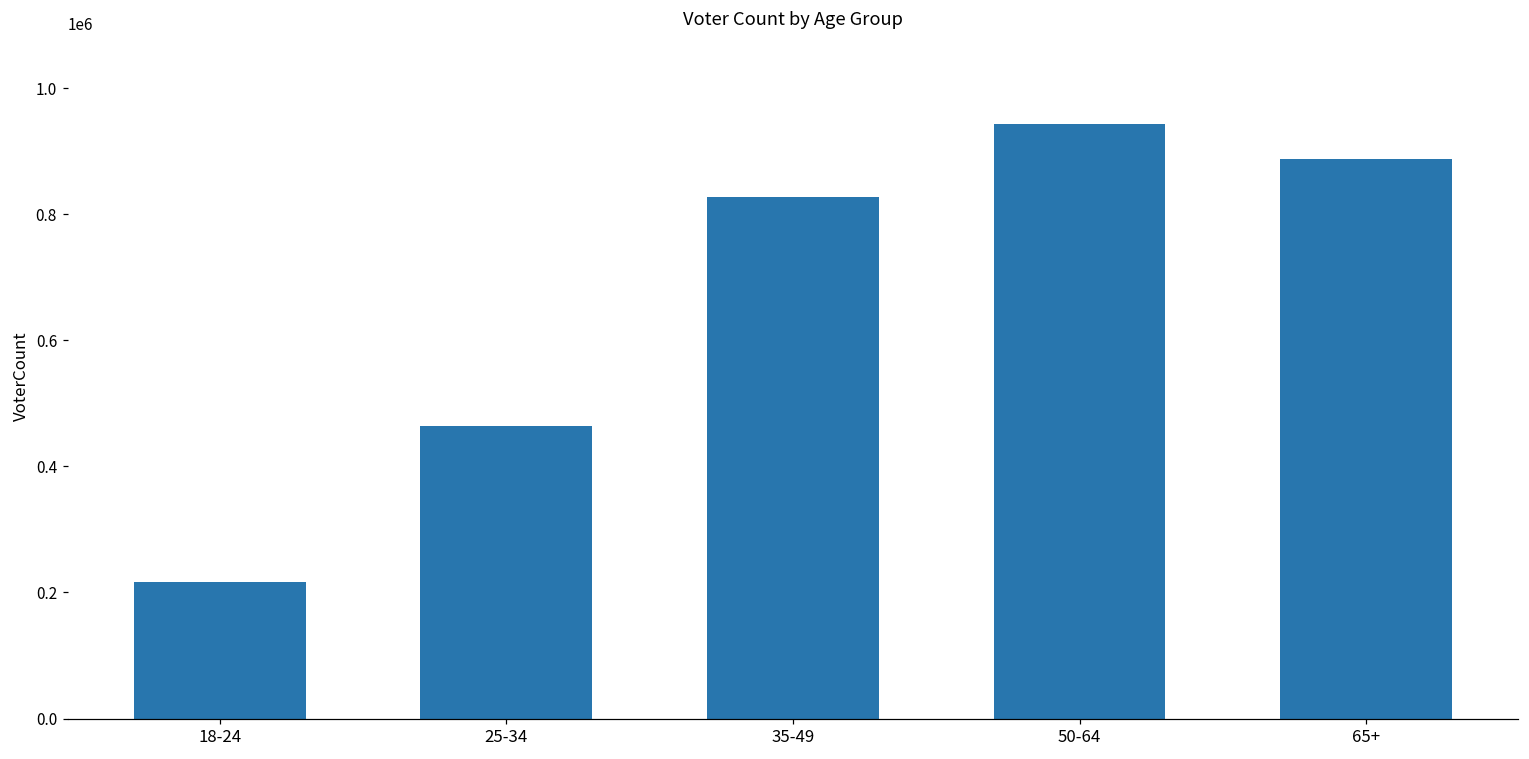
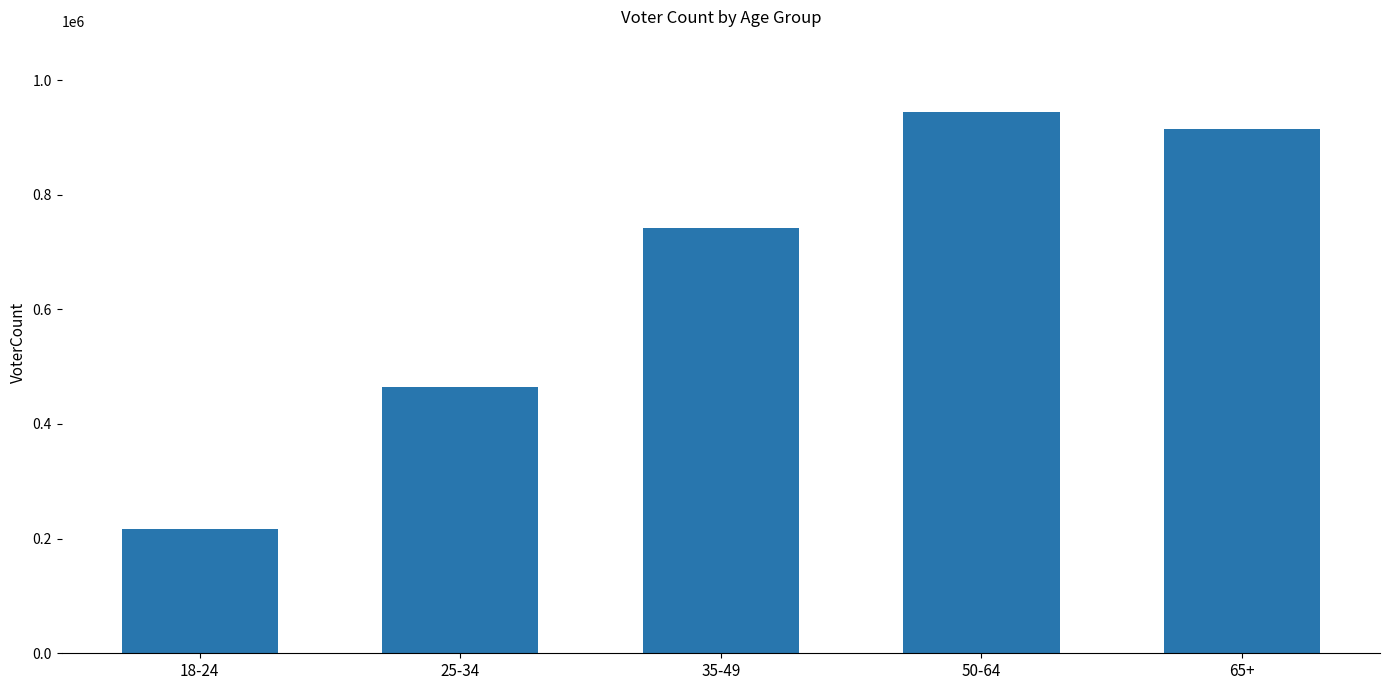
35-49: 830000 -> 740000
65+: 890000 -> 910000
